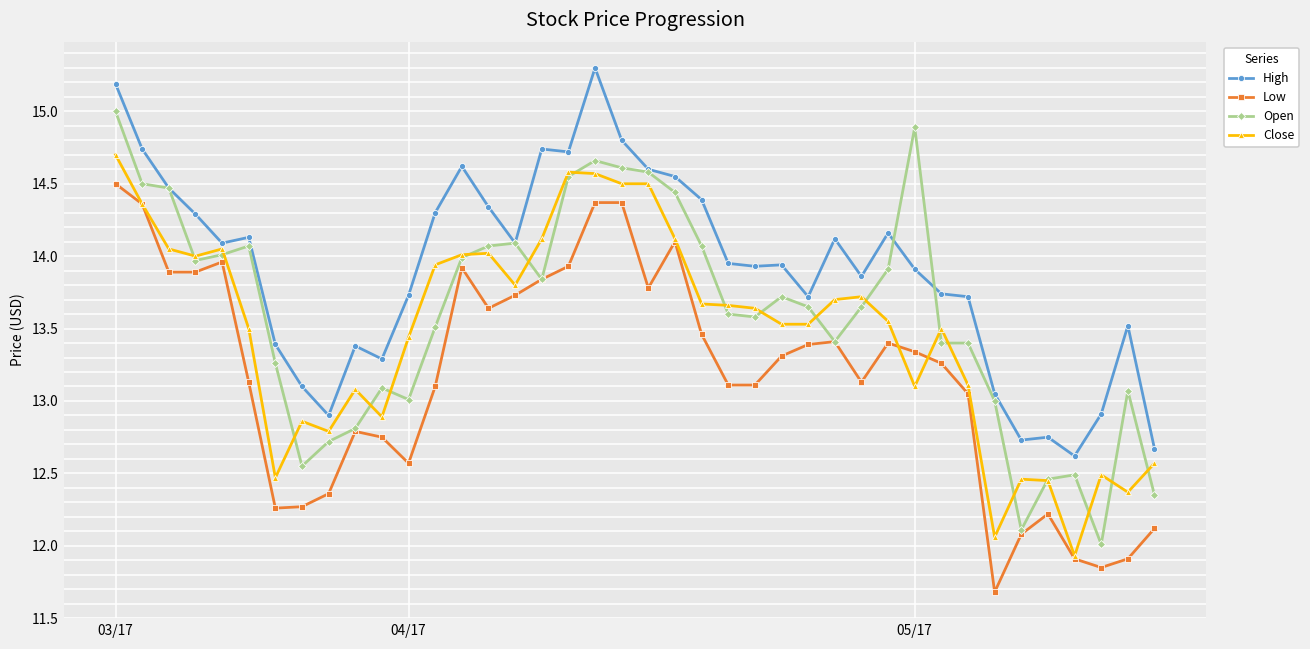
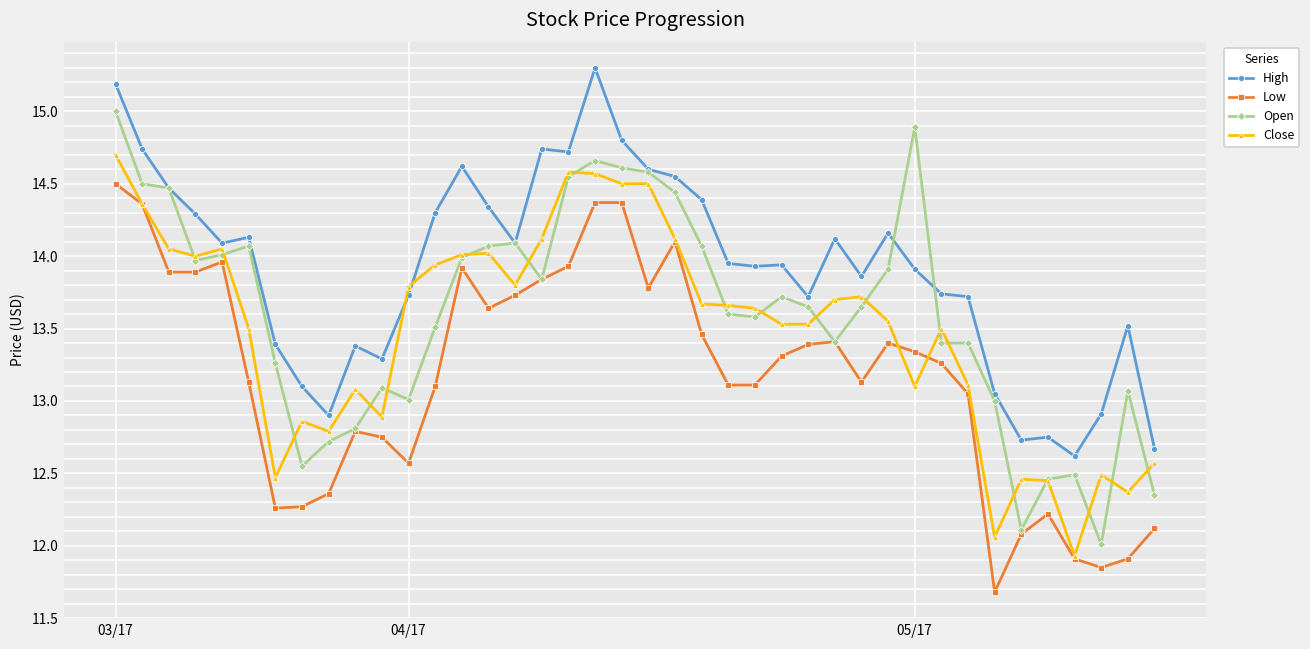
Close, 04/17: 13.44 -> 13.79
